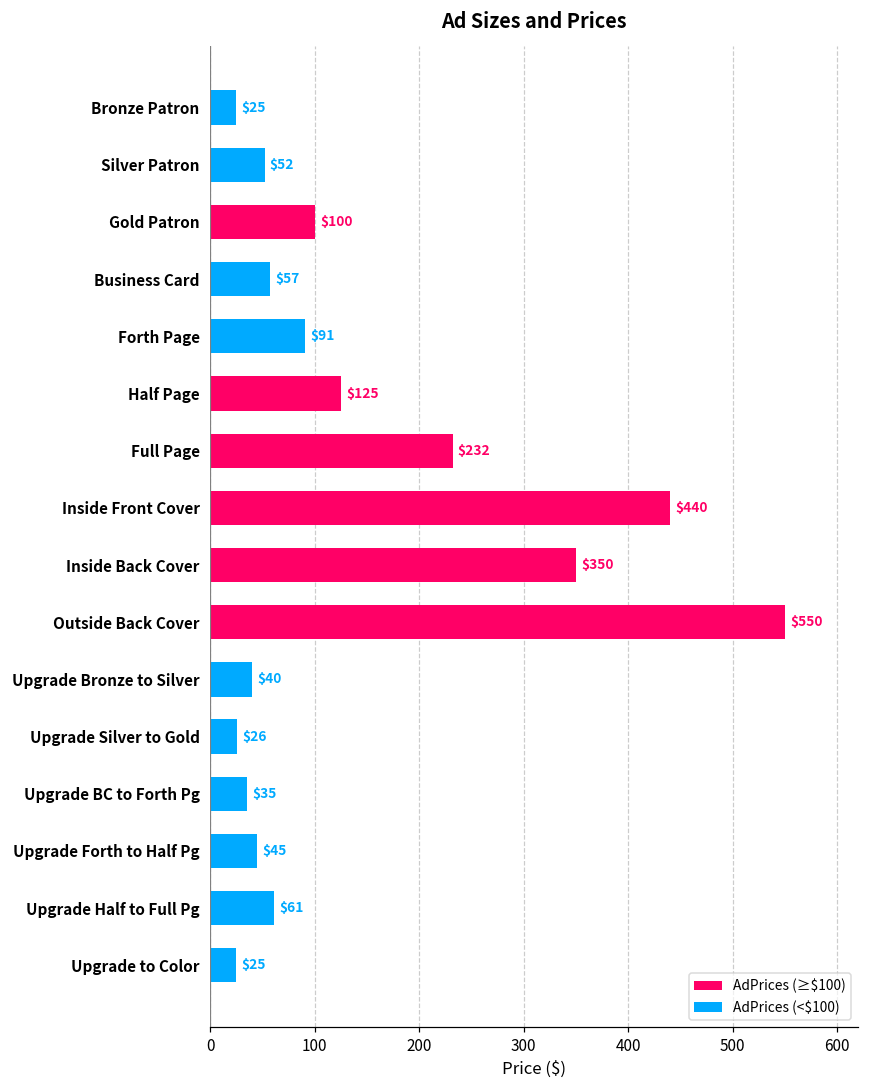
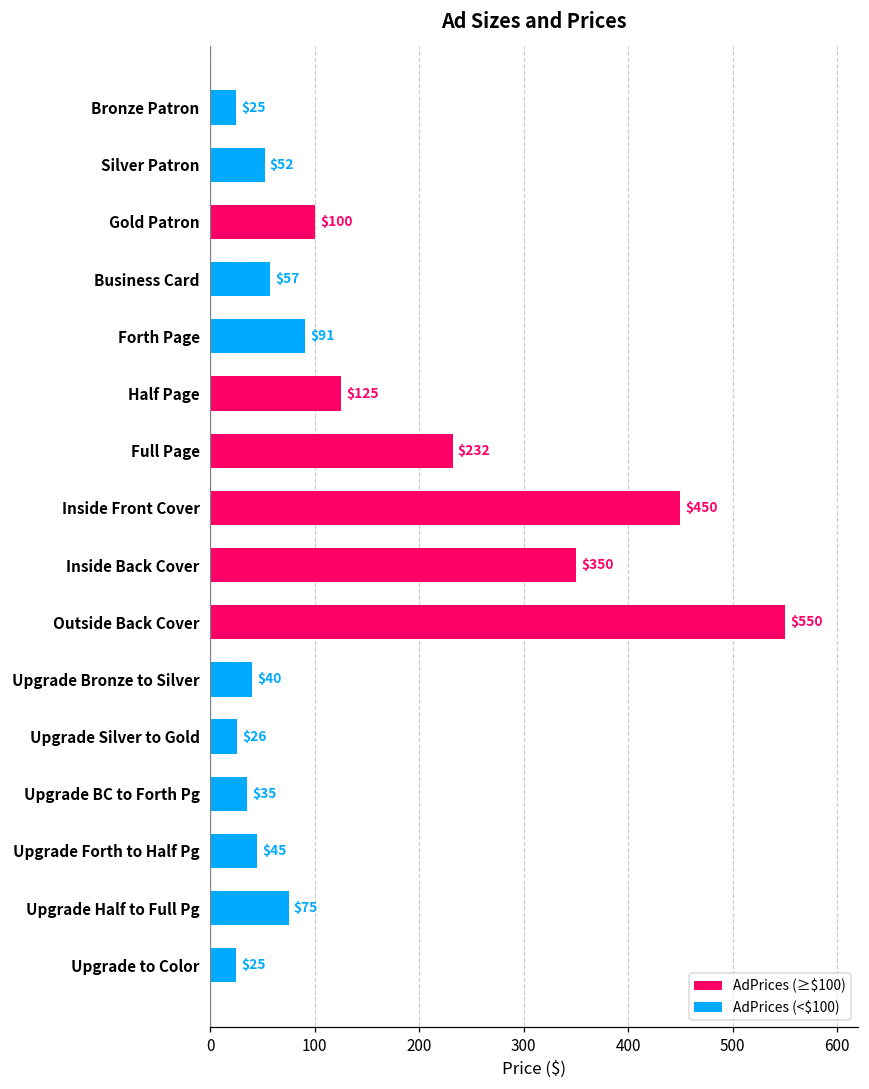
AdPrices (≥$100), Inside Front Cover: $440 -> $450
AdPrices (<$100), Upgrade Half to Full Pg: $61 -> $75
